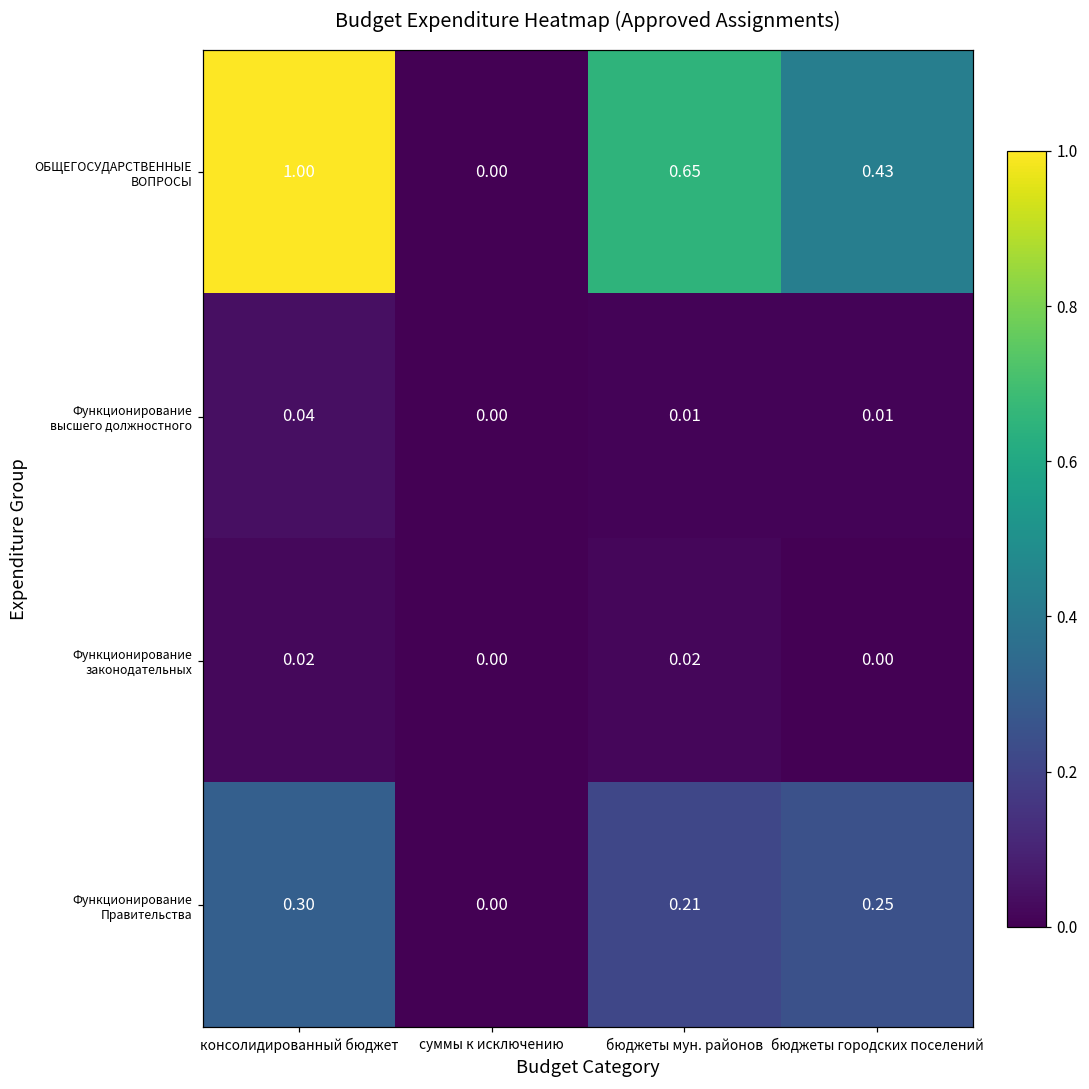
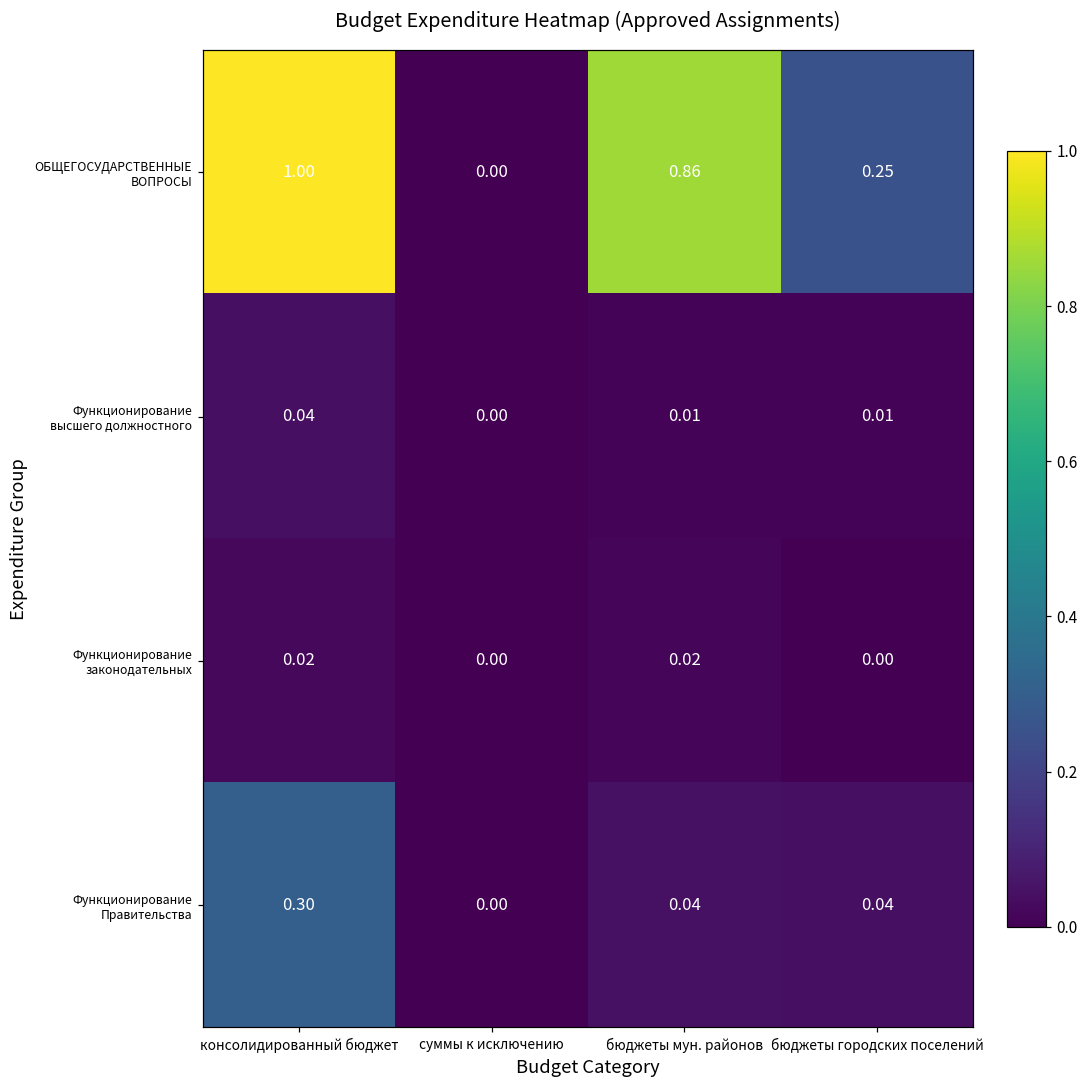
ОБЩЕГОСУДАРСТВЕННЫЕ ВОПРОСЫ, бюджеты мун. районов: 0.65 -> 0.86
ОБЩЕГОСУДАРСТВЕННЫЕ ВОПРОСЫ, бюджеты городских поселений: 0.43 -> 0.25
Функционирование Правительства, бюджеты мун. районов: 0.21 -> 0.04
Функционирование Правительства, бюджеты городских поселений: 0.25 -> 0.04
